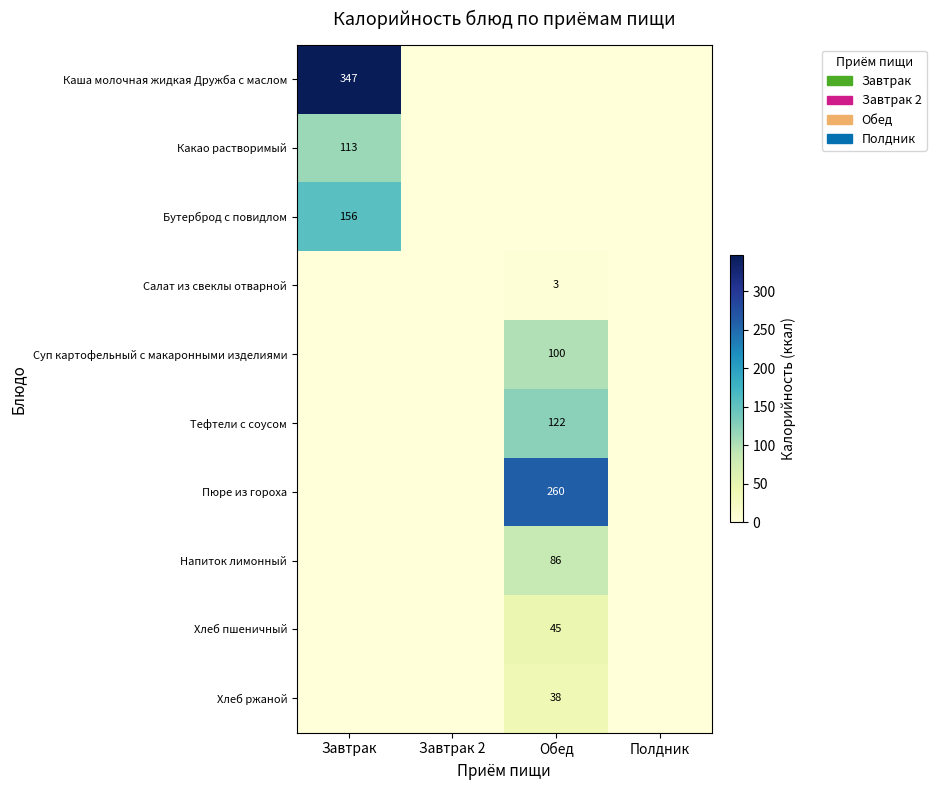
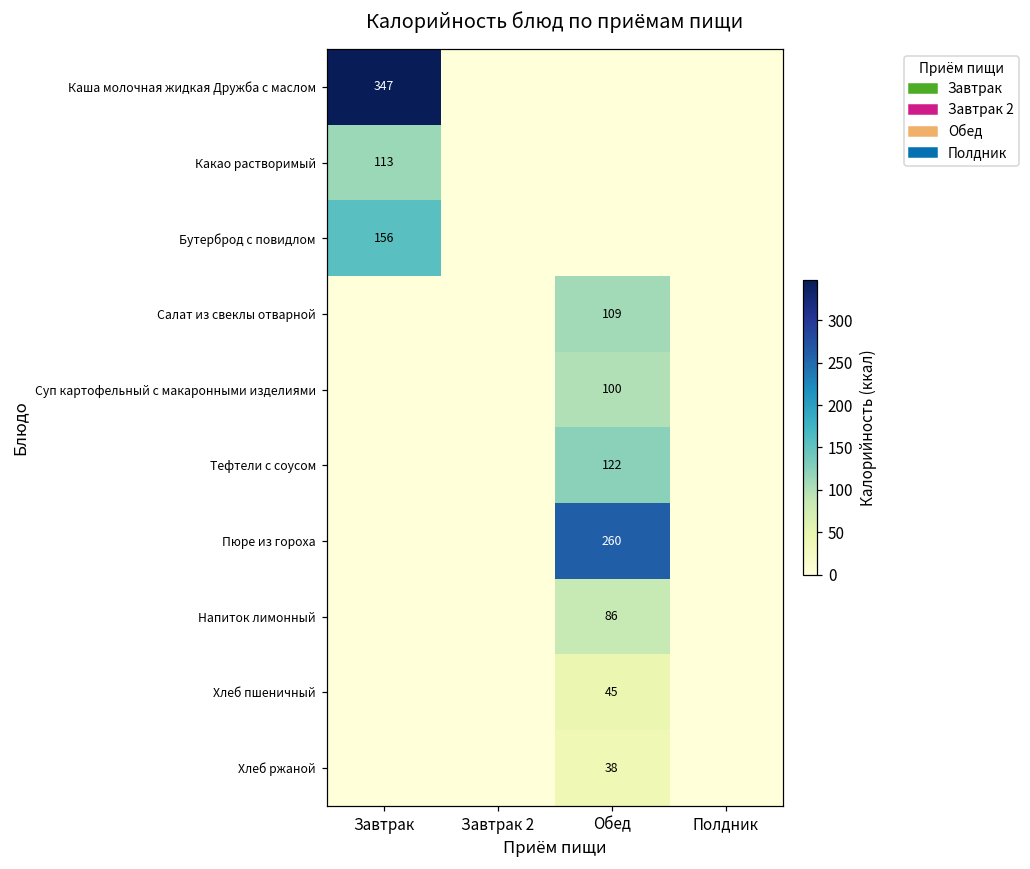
Салат из свеклы отварной, Обед: 3 -> 109
